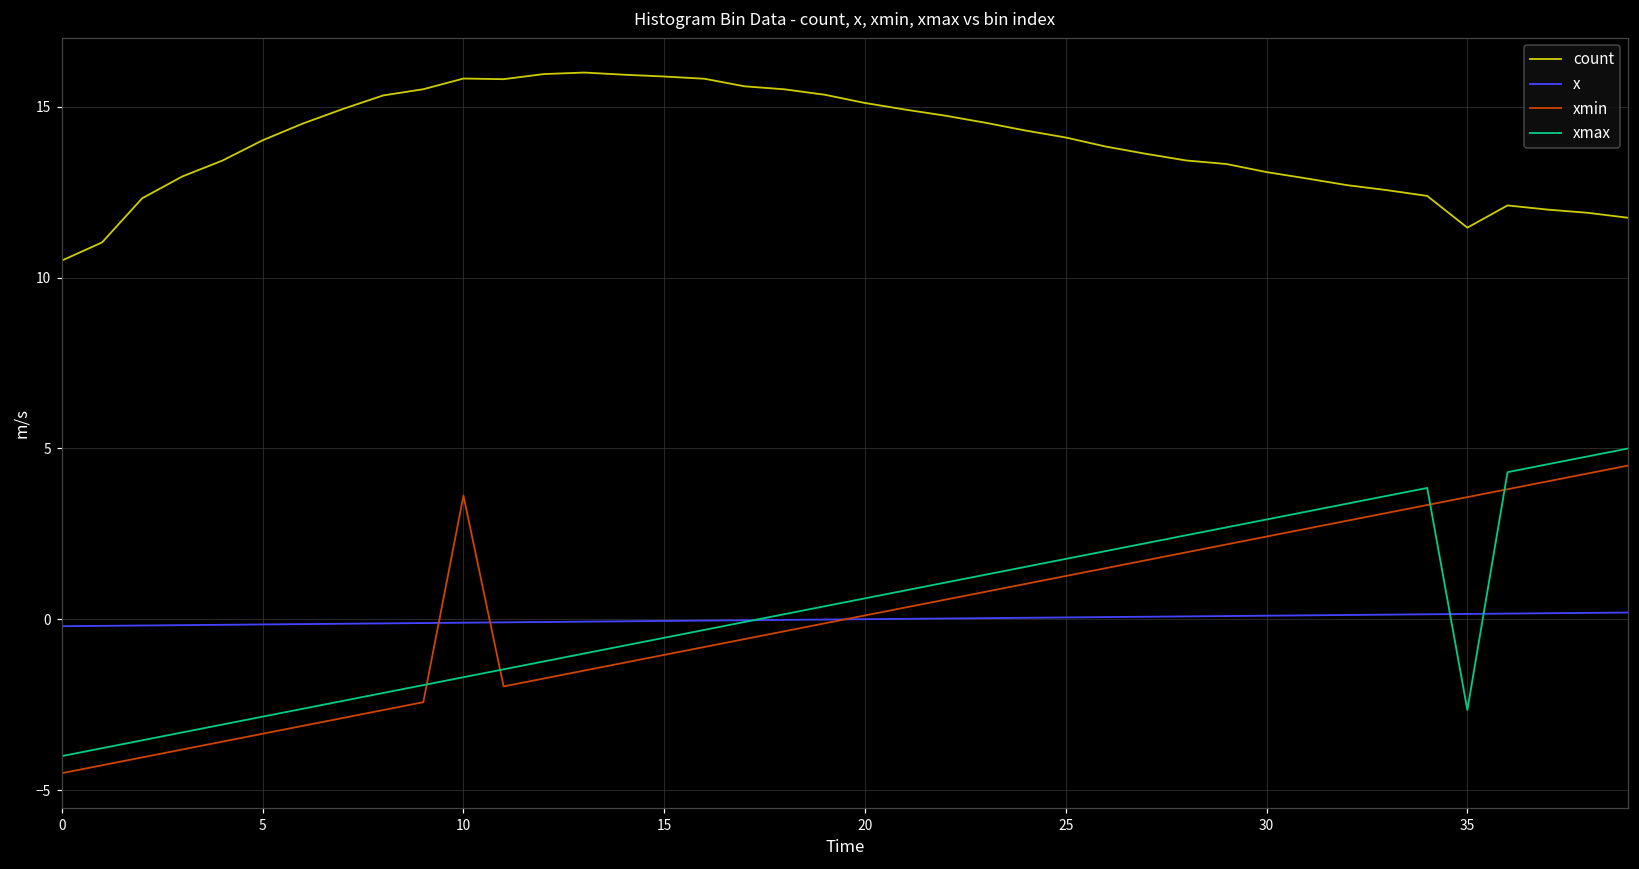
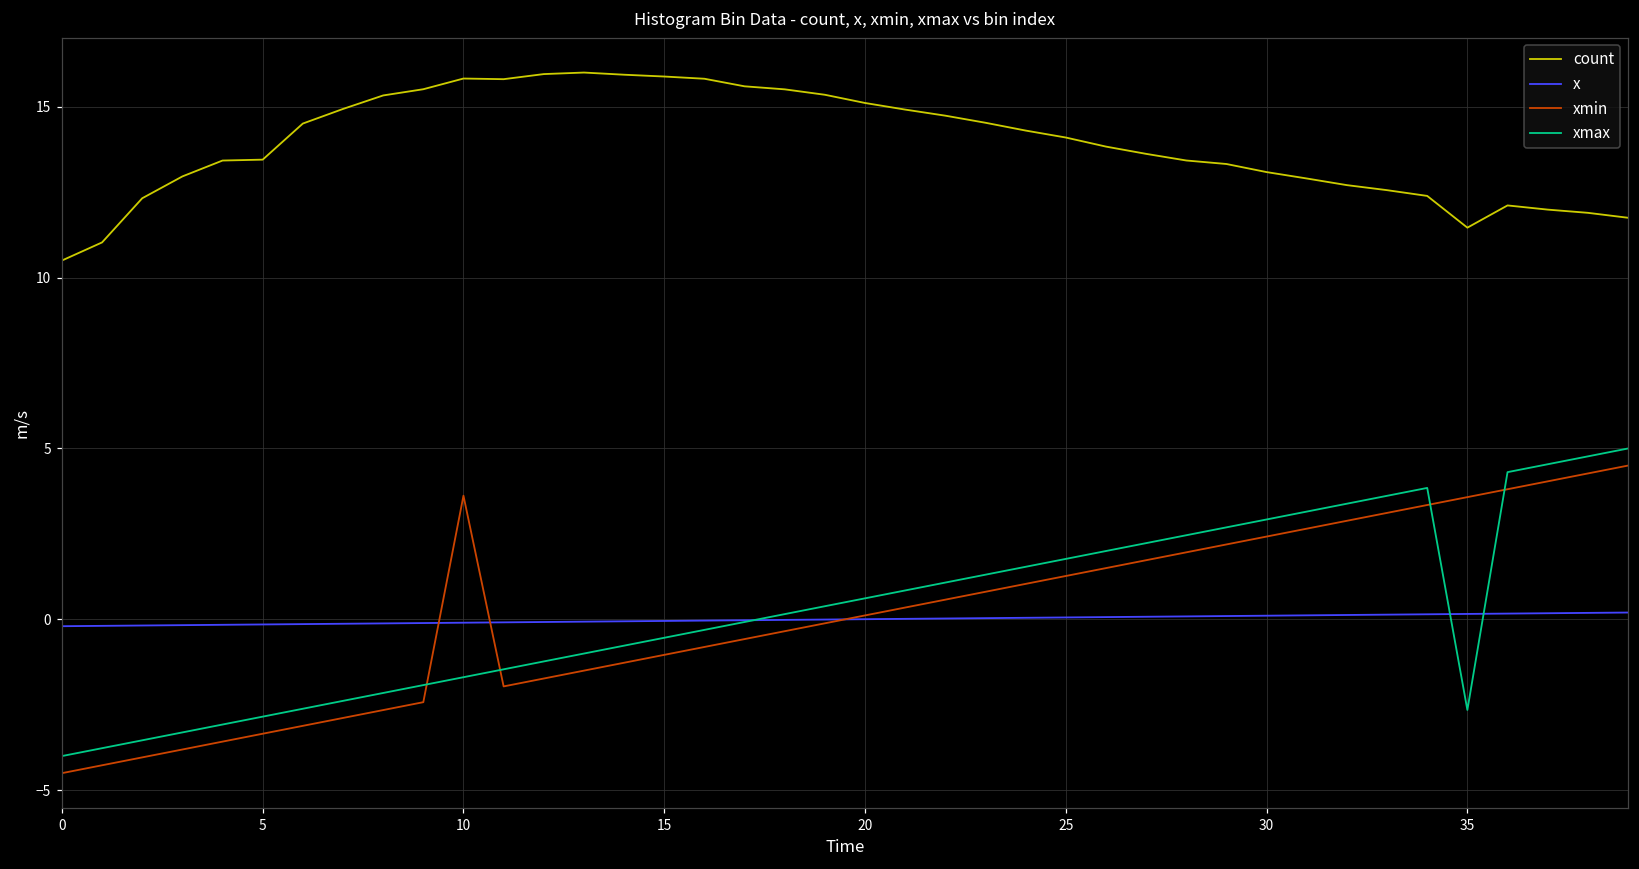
count, 5: 14.0 -> 13.5
